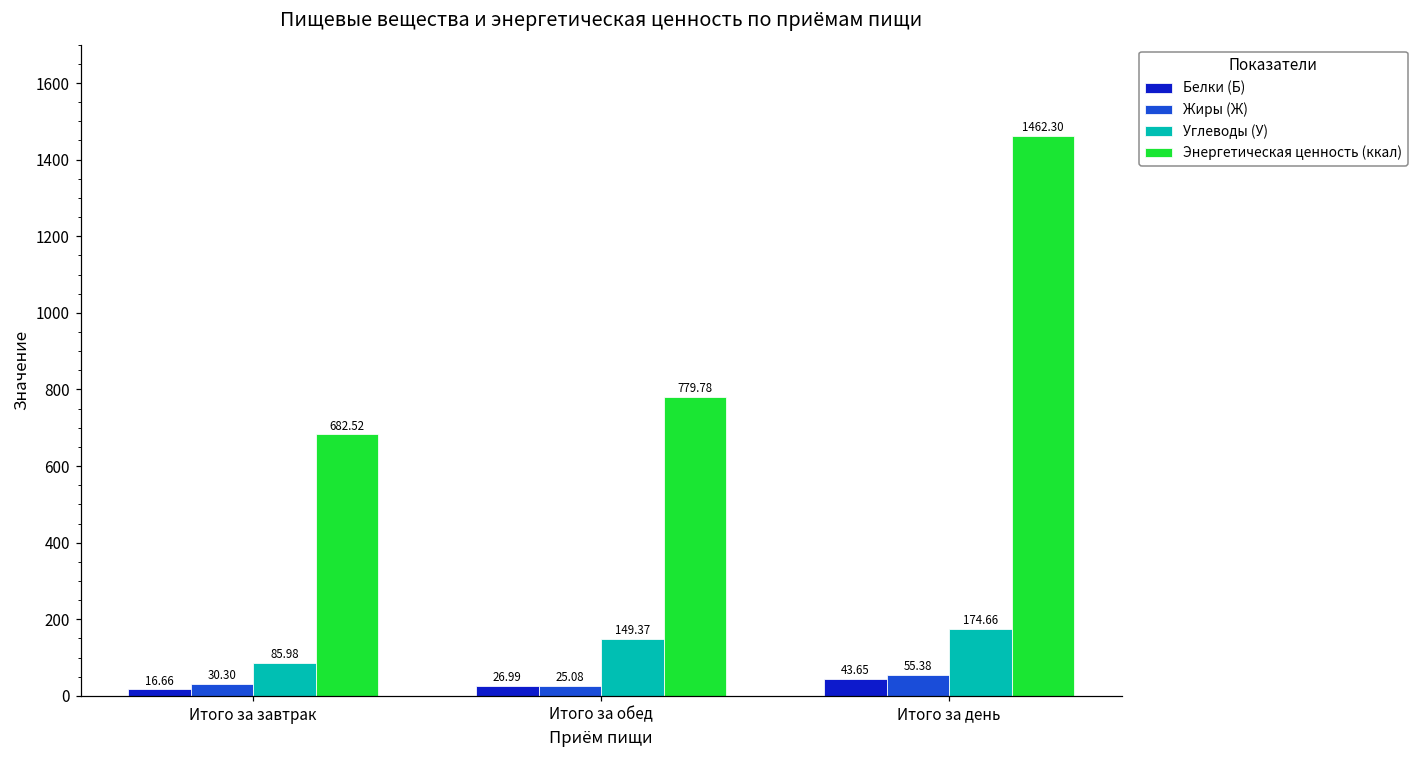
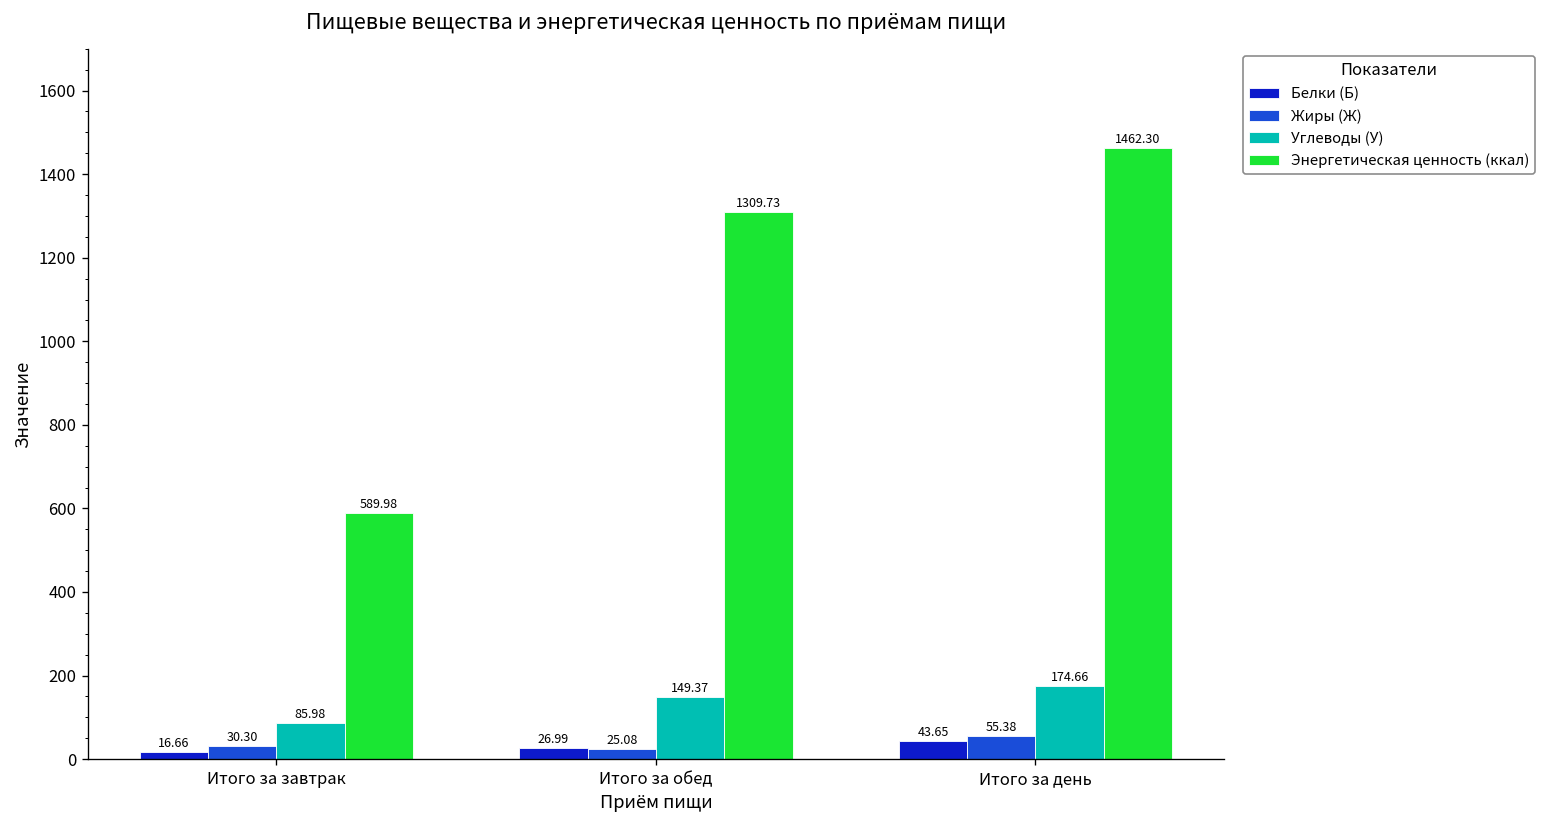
Энергетическая ценность (ккал), Итого за завтрак: 682.52 -> 589.98
Энергетическая ценность (ккал), Итого за обед: 779.78 -> 1309.73
